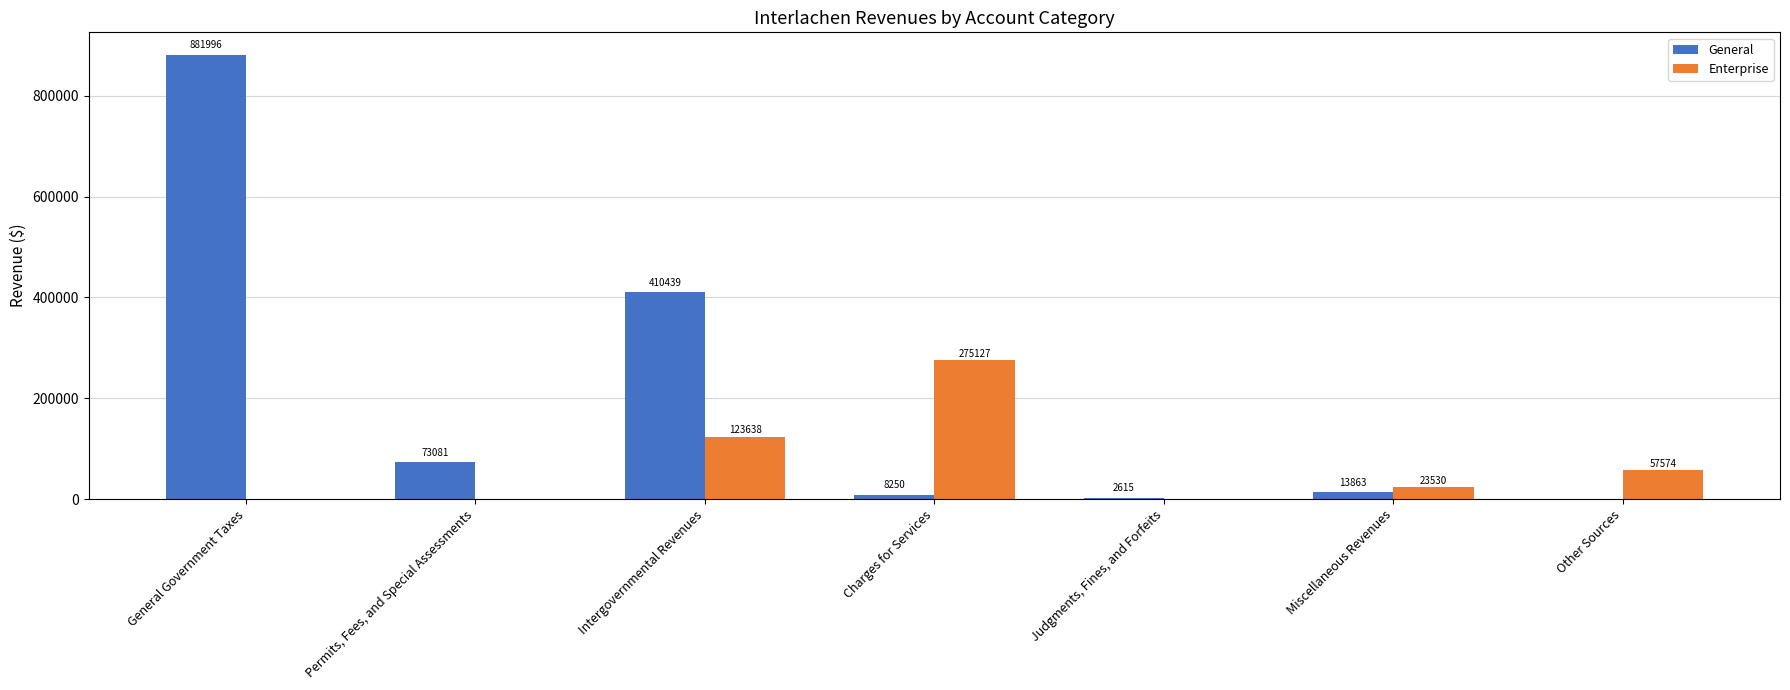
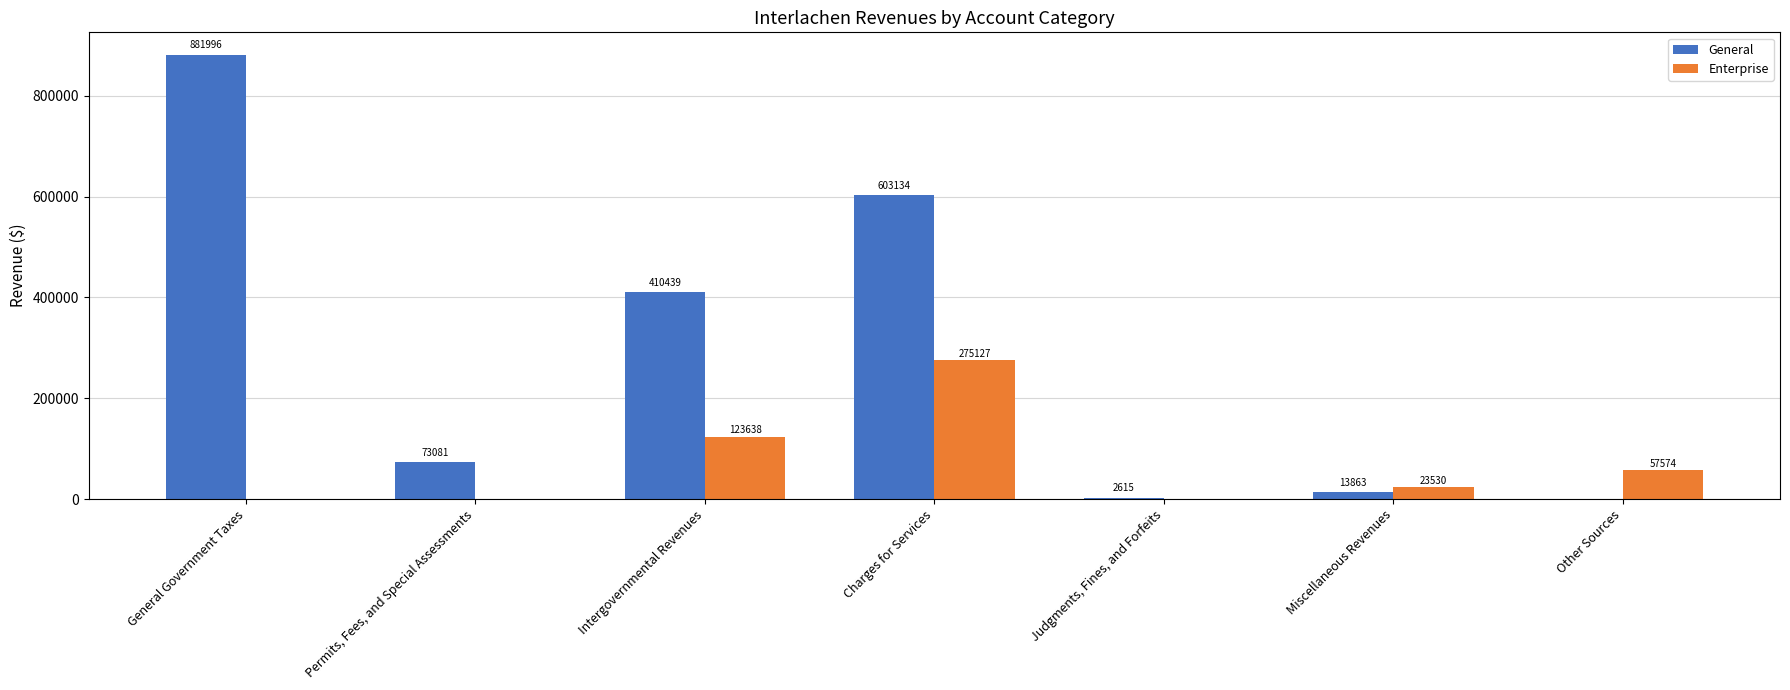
General, Charges for Services: 8250 -> 603134
